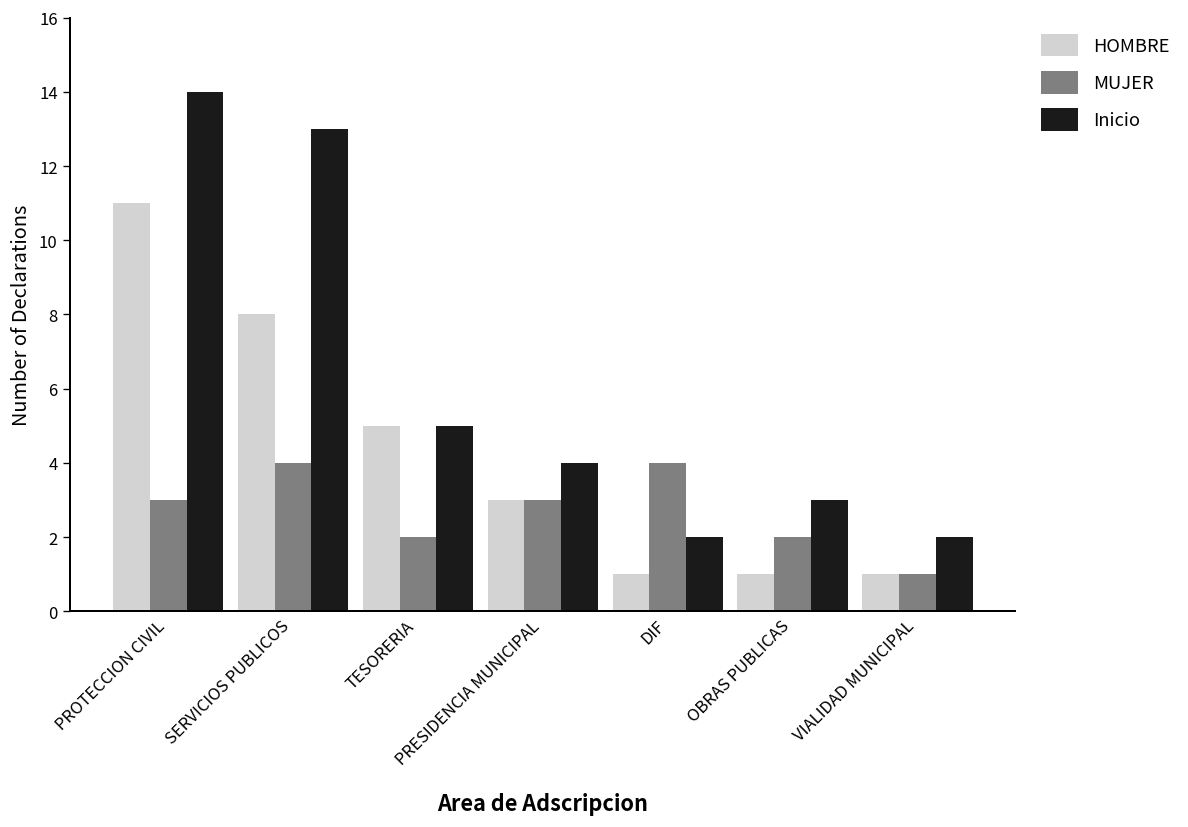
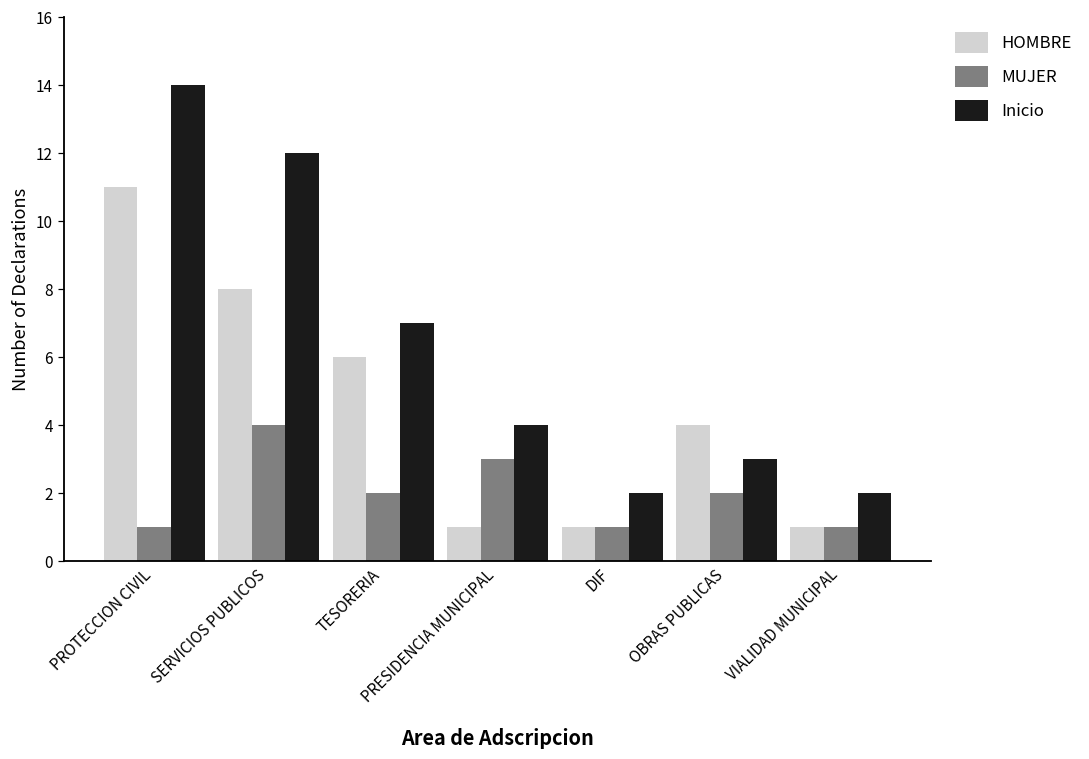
MUJER, PROTECCION CIVIL: 3 -> 1
Inicio, SERVICIOS PUBLICOS: 13 -> 12
HOMBRE, TESORERIA: 5 -> 6
Inicio, TESORERIA: 5 -> 7
HOMBRE, PRESIDENCIA MUNICIPAL: 3 -> 1
MUJER, DIF: 4 -> 1
HOMBRE, OBRAS PUBLICAS: 1 -> 4
